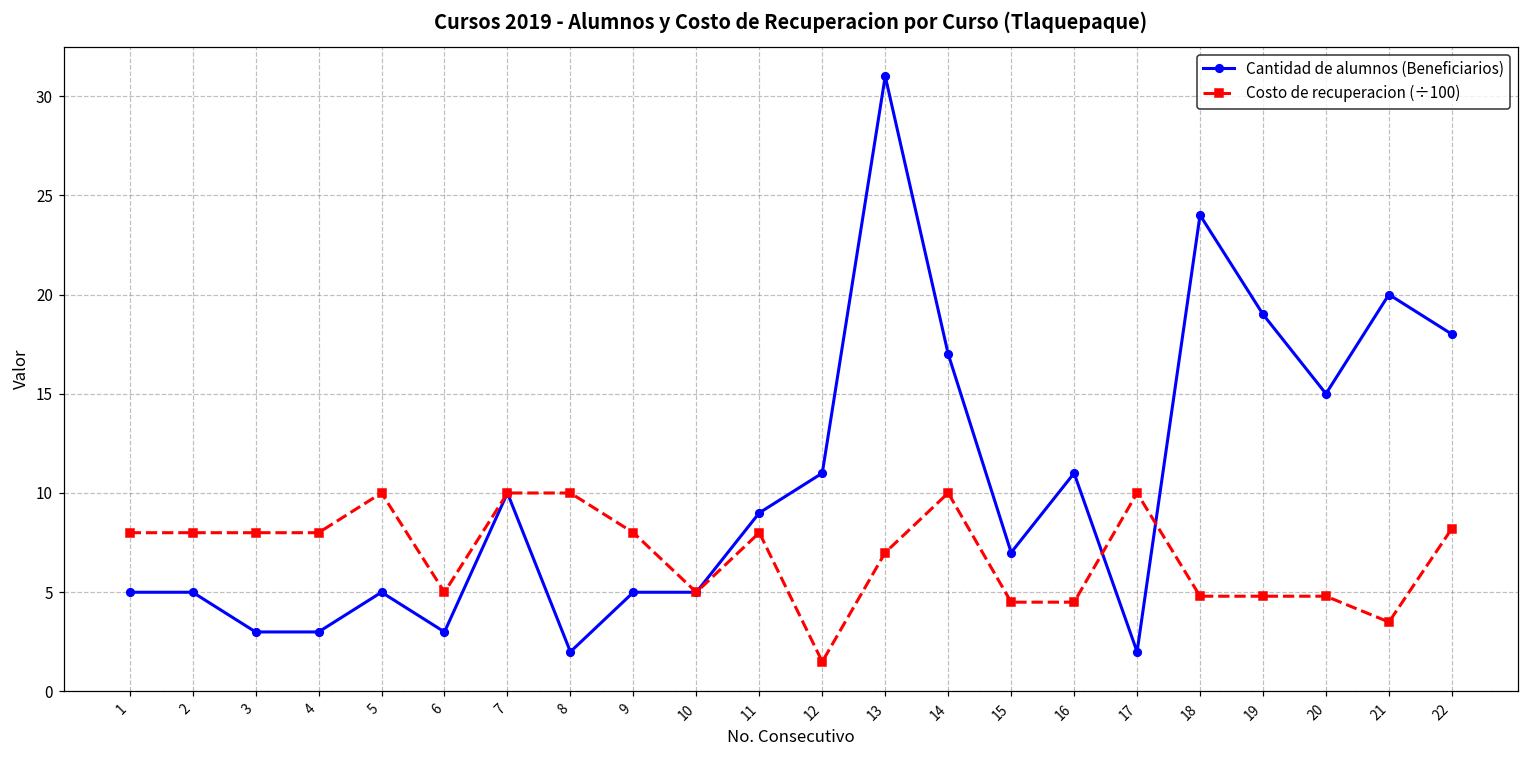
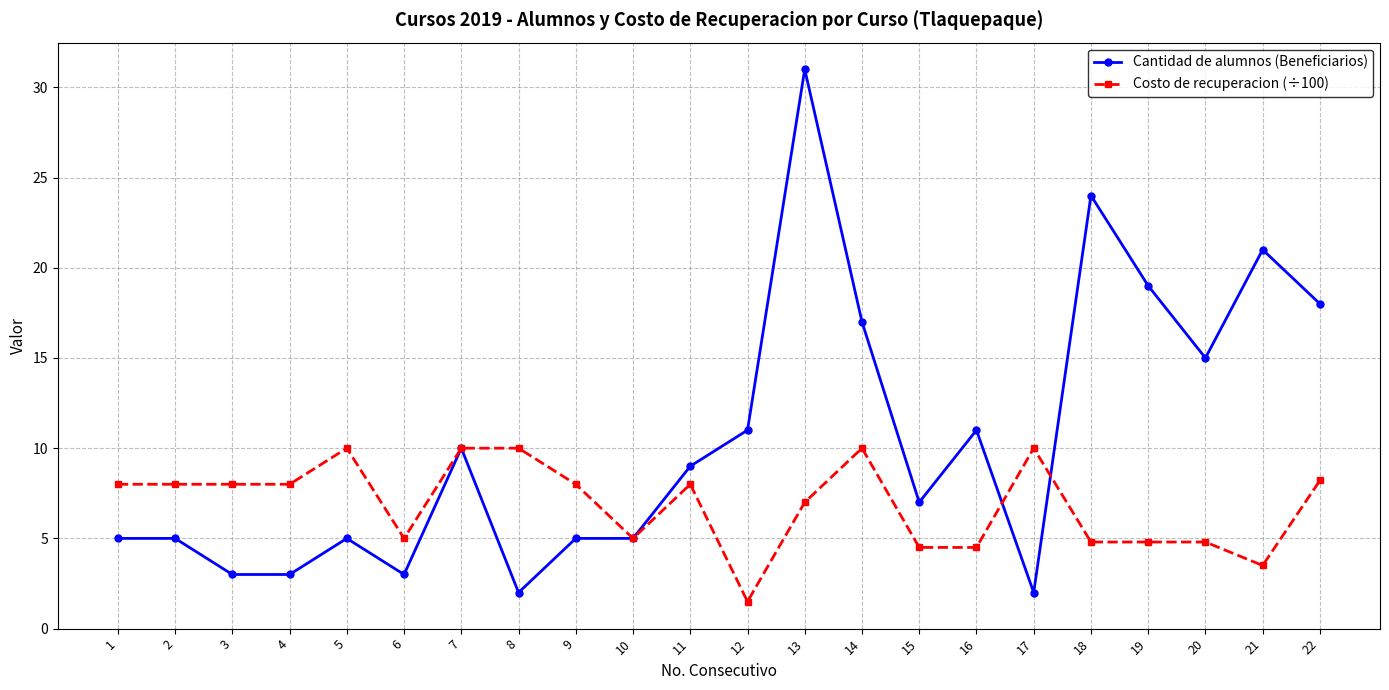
Cantidad de alumnos (Beneficiarios), 21: 20 -> 21
